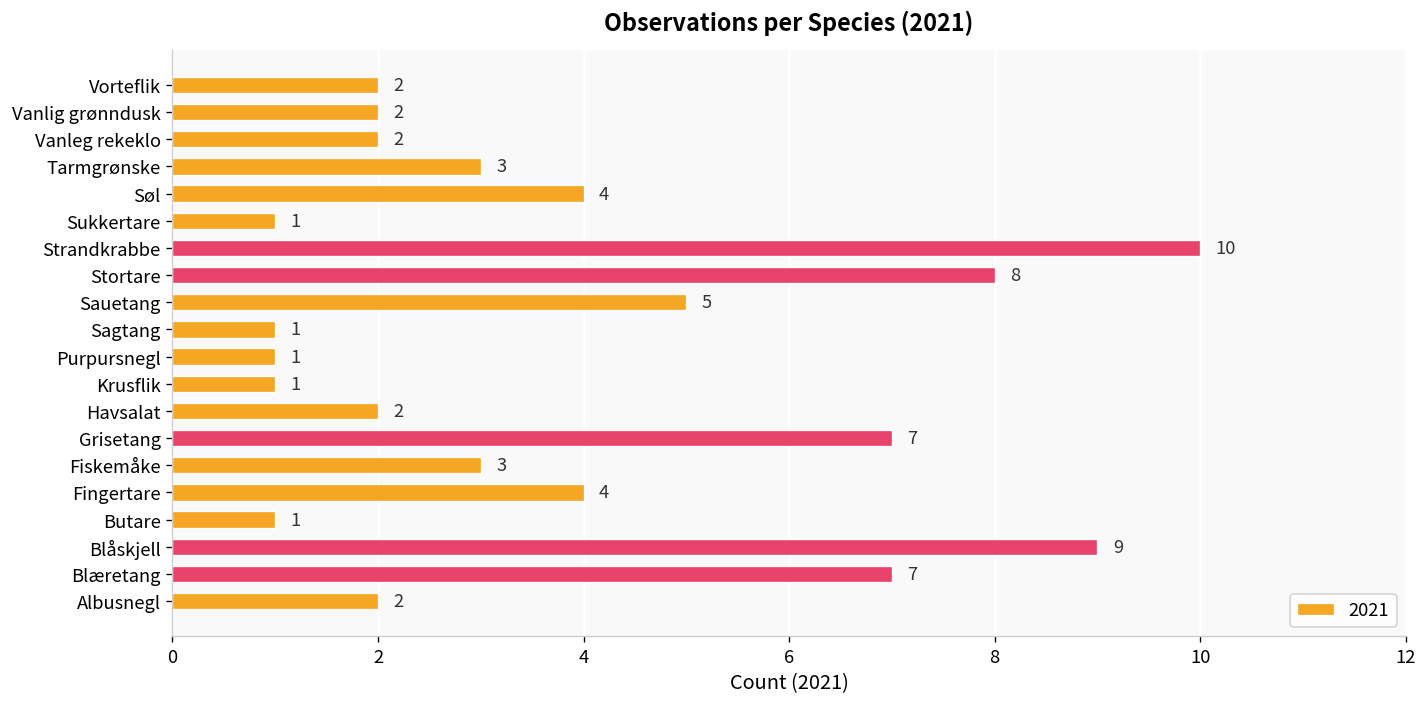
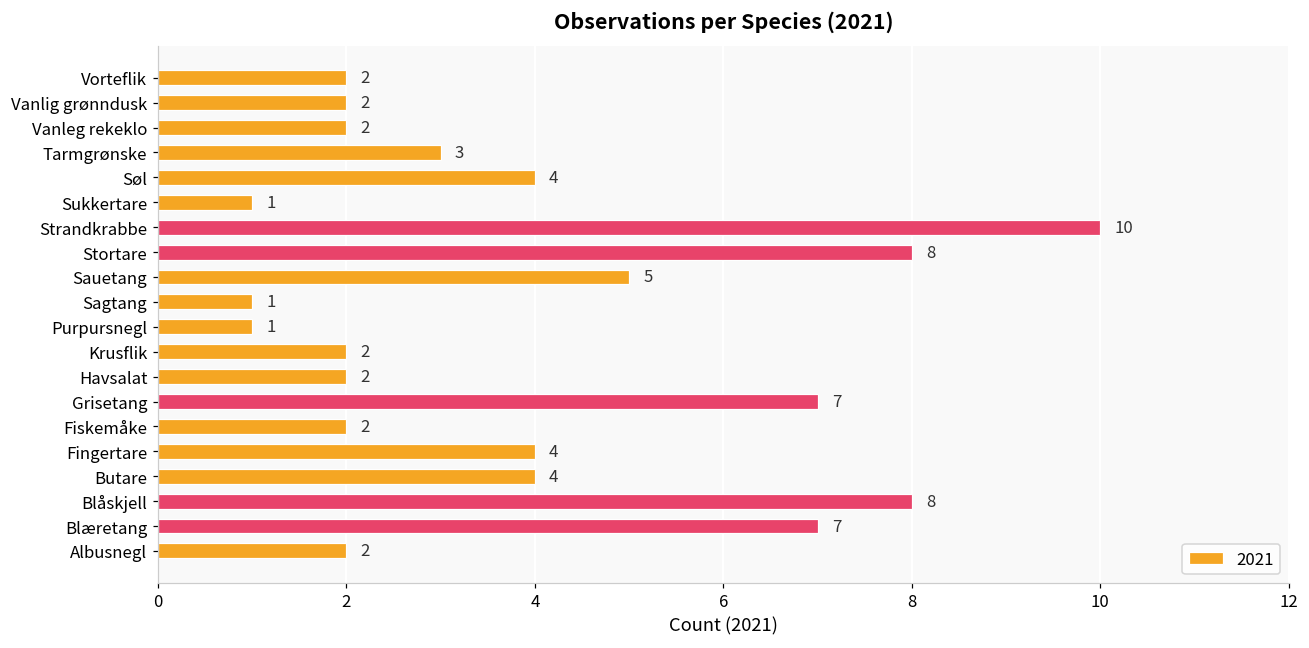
Krusflik: 1 -> 2
Fiskemåke: 3 -> 2
Butare: 1 -> 4
Blåskjell: 9 -> 8
